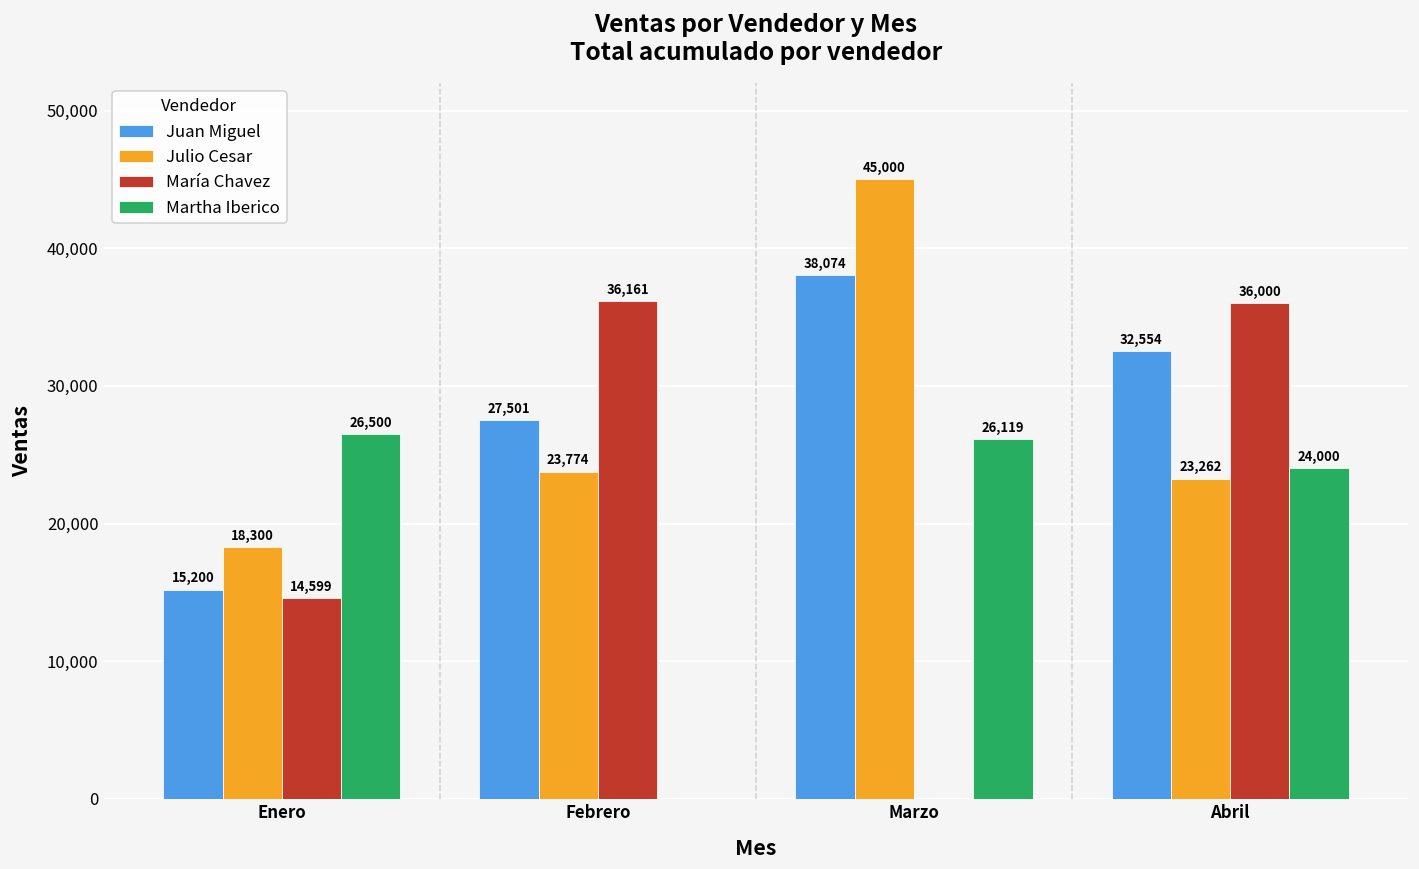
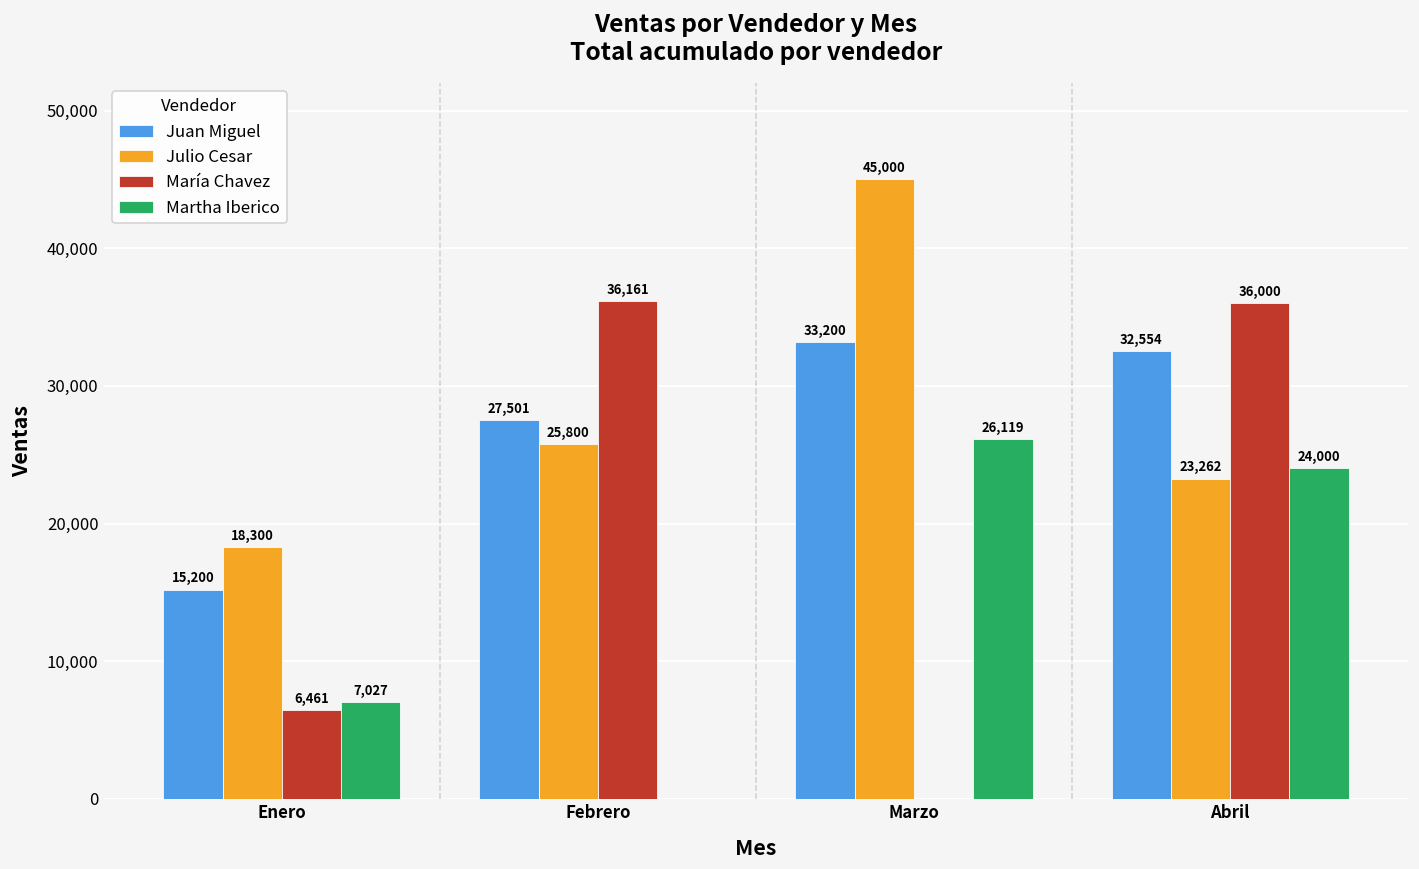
María Chavez, Enero: 14,599 -> 6,461
Martha Iberico, Enero: 26,500 -> 7,027
Julio Cesar, Febrero: 23,774 -> 25,800
Juan Miguel, Marzo: 38,074 -> 33,200
